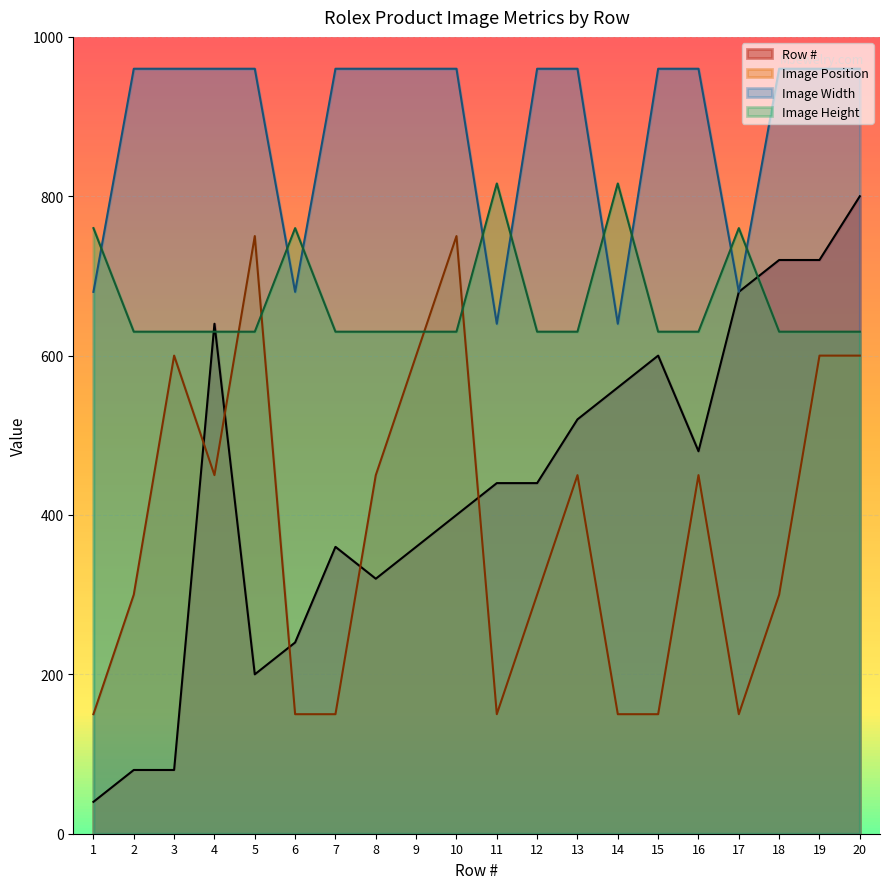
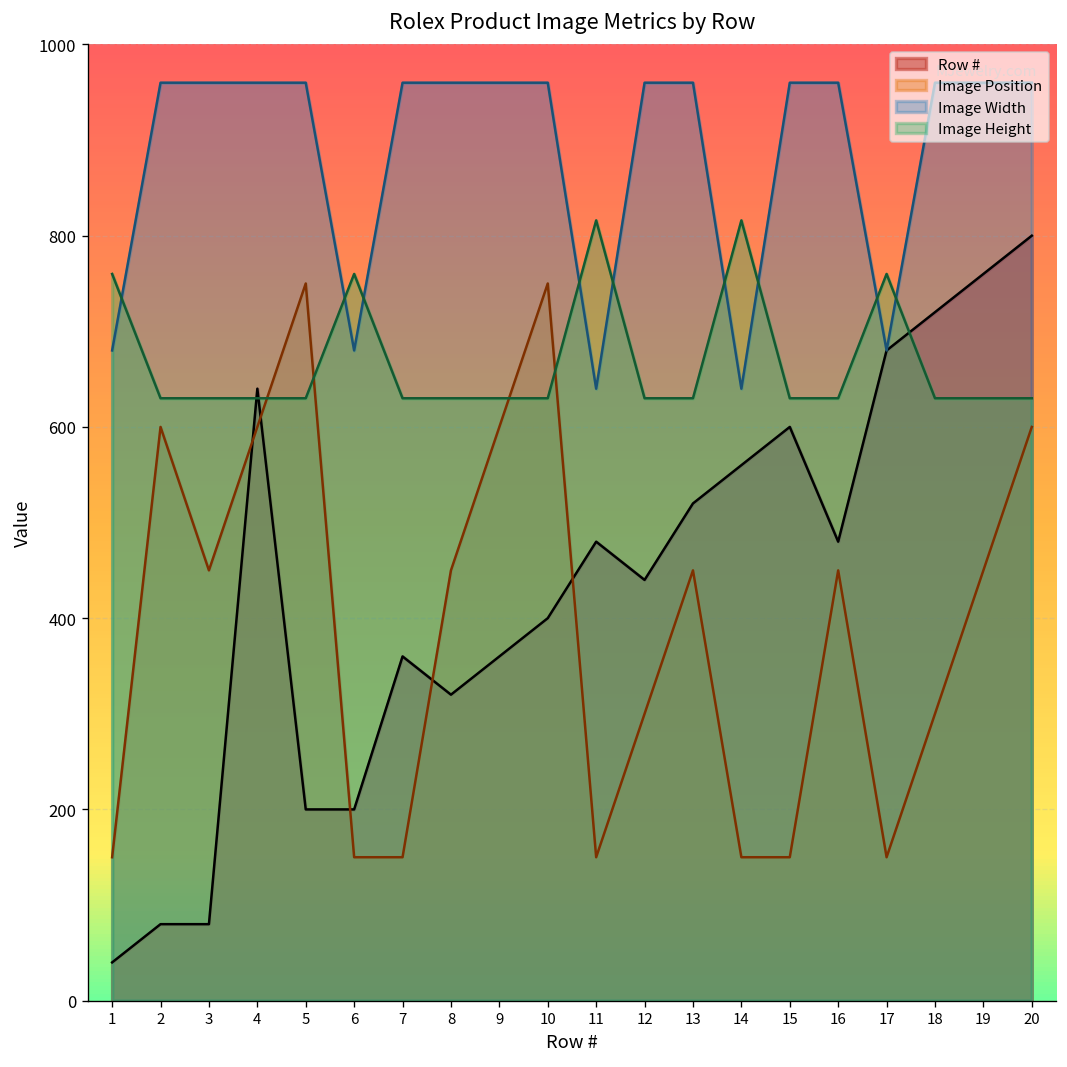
Image Position, 2: 300 -> 600
Image Position, 3: 600 -> 450
Image Position, 4: 450 -> 600
Row #, 6: 240 -> 200
Row #, 11: 440 -> 480
Row #, 19: 720 -> 760
Image Position, 19: 600 -> 450
